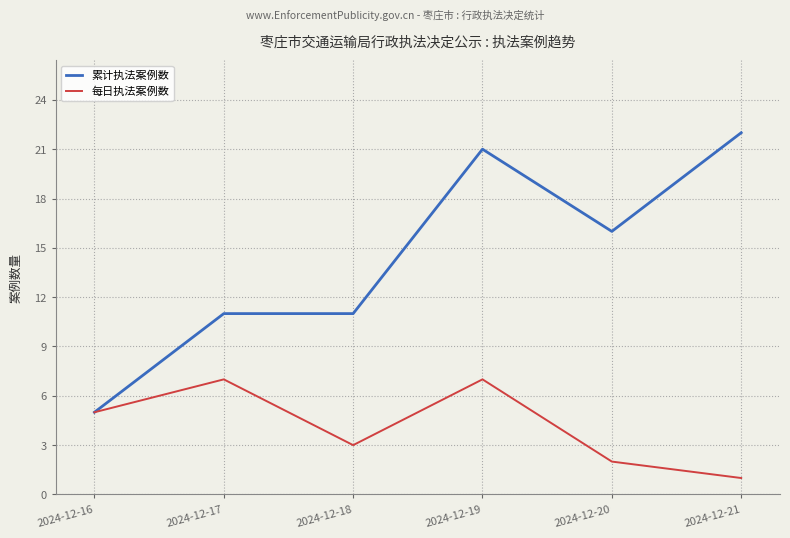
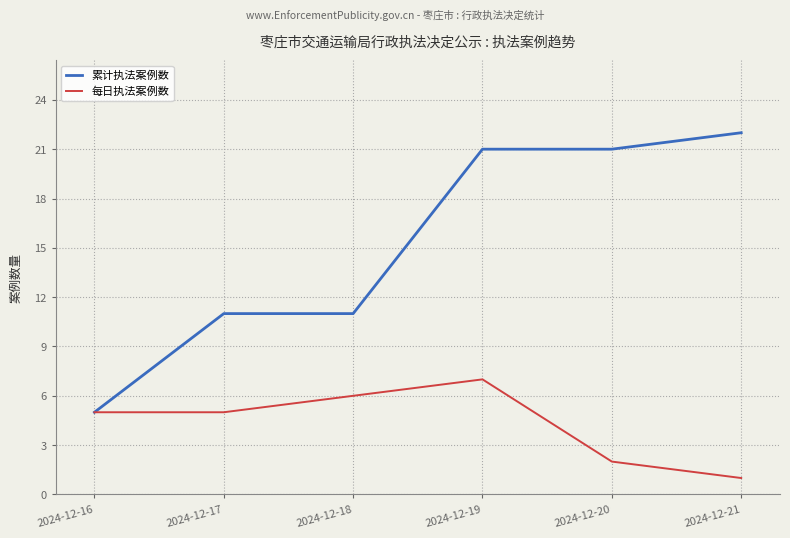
每日执法案例数, 2024-12-17: 7 -> 5
每日执法案例数, 2024-12-18: 3 -> 6
累计执法案例数, 2024-12-20: 16 -> 21
